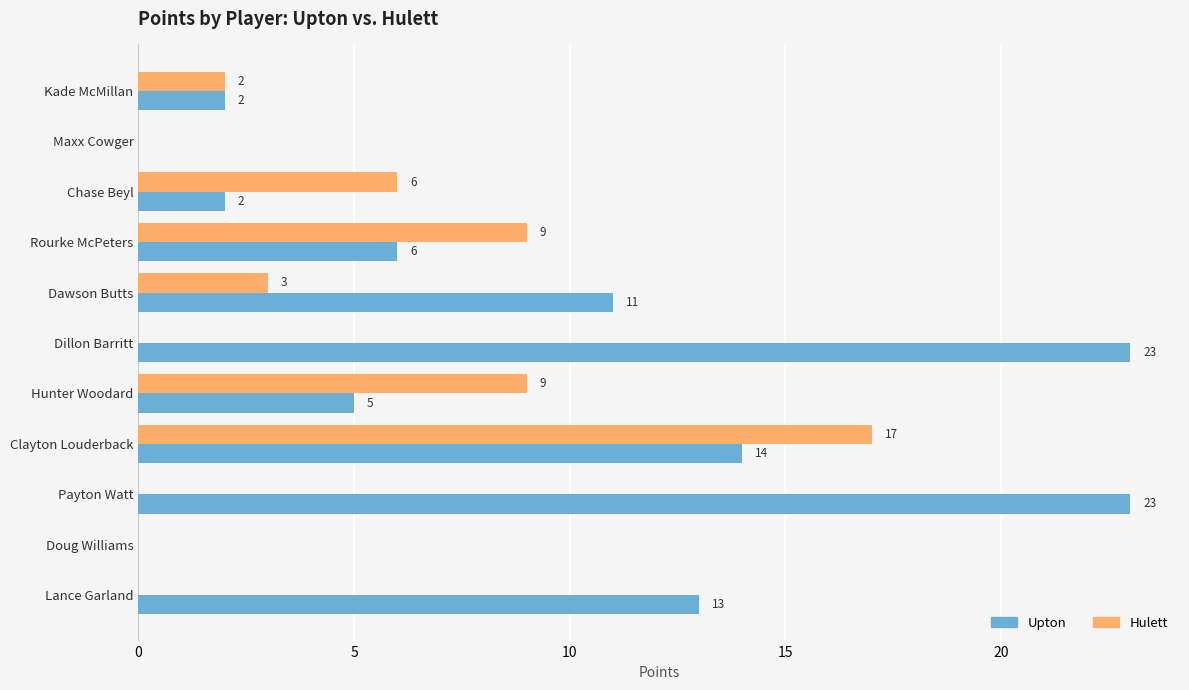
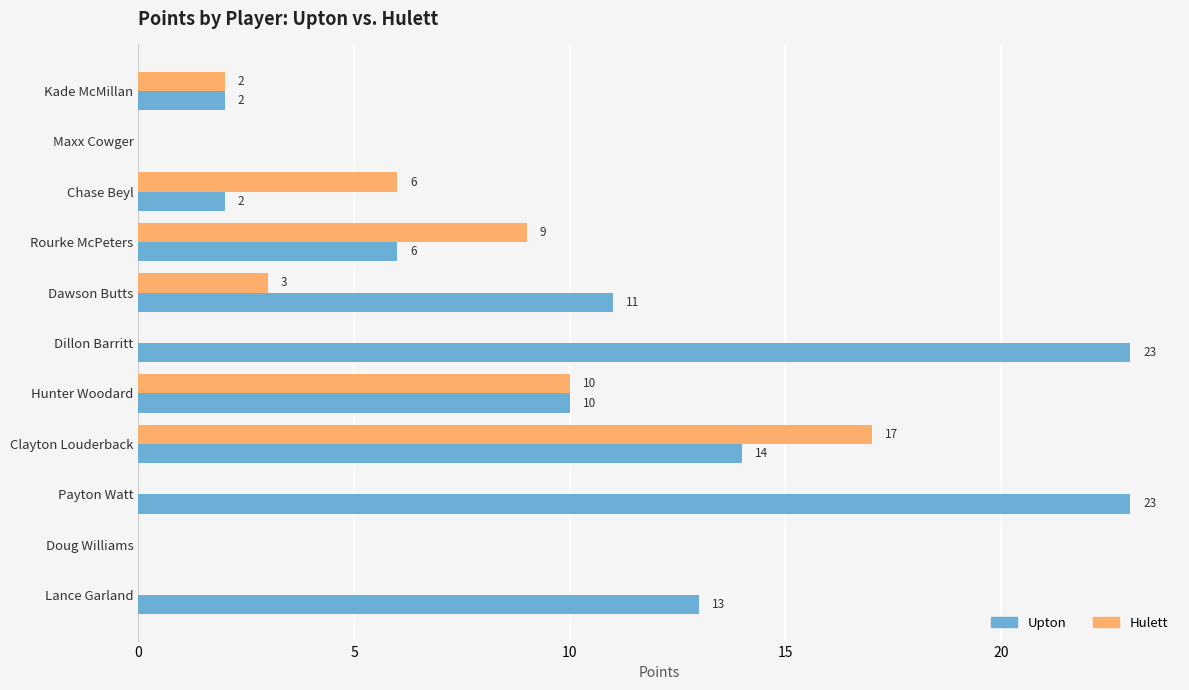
Hulett, Hunter Woodard: 9 -> 10
Upton, Hunter Woodard: 5 -> 10
